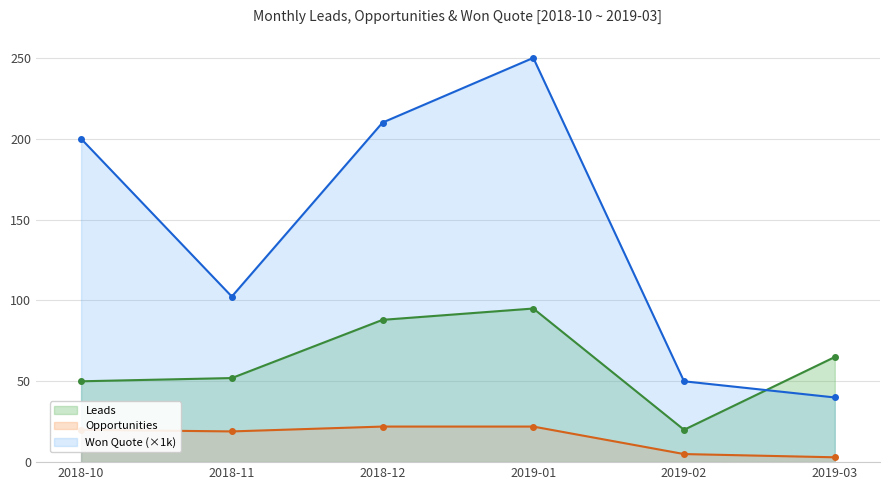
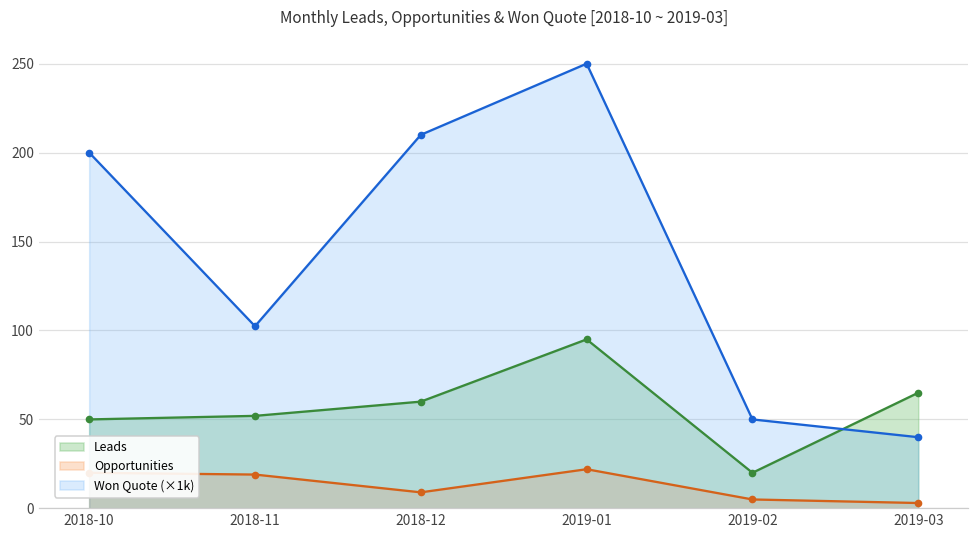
Leads, 2018-12: 88 -> 60
Opportunities, 2018-12: 22 -> 9
